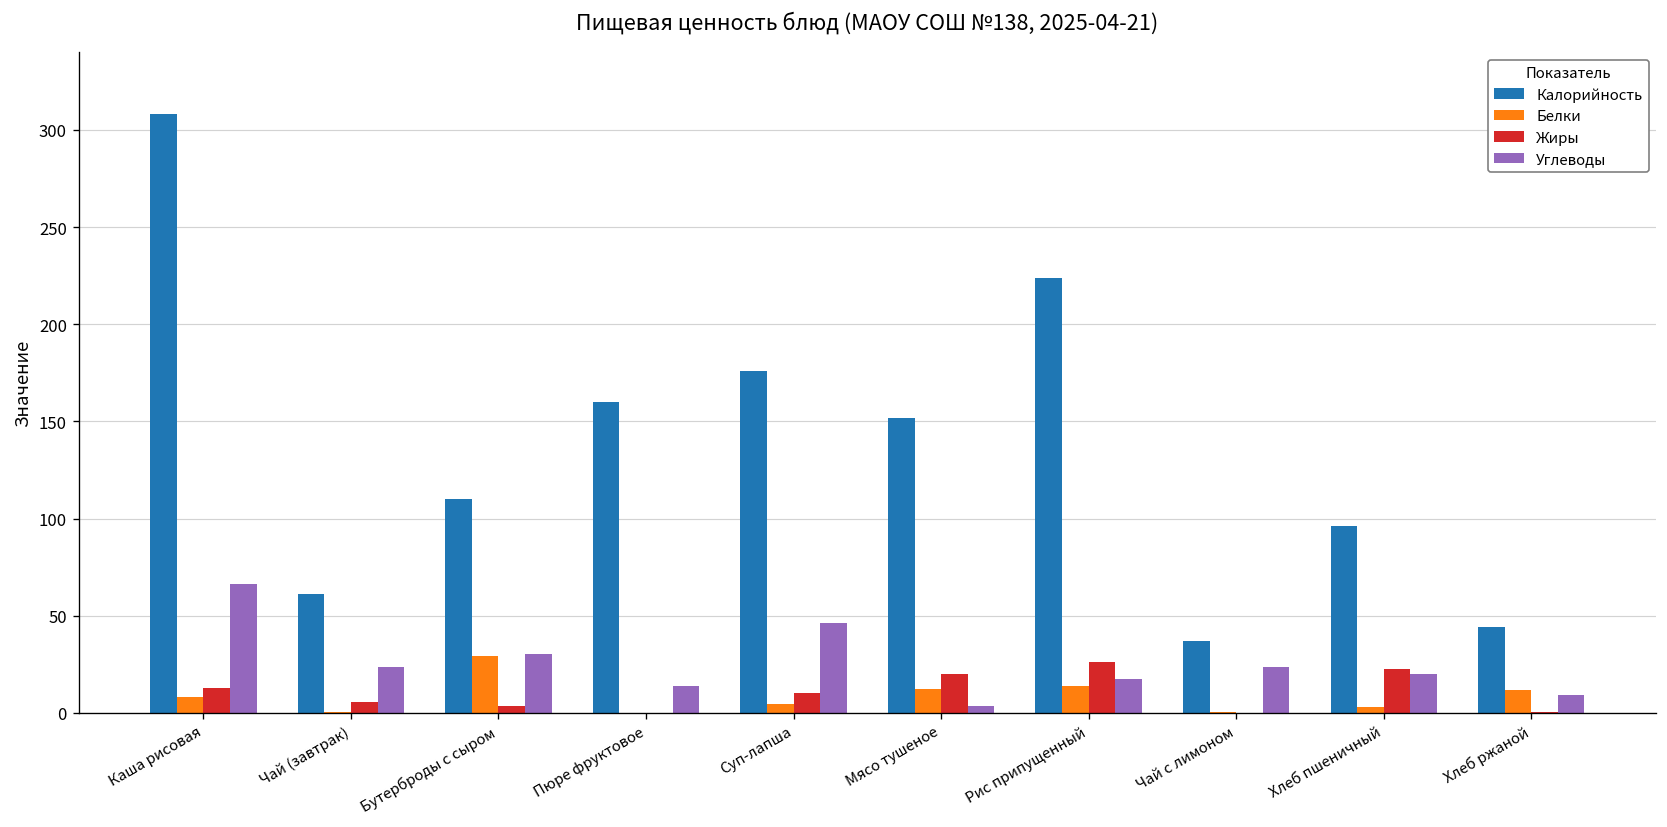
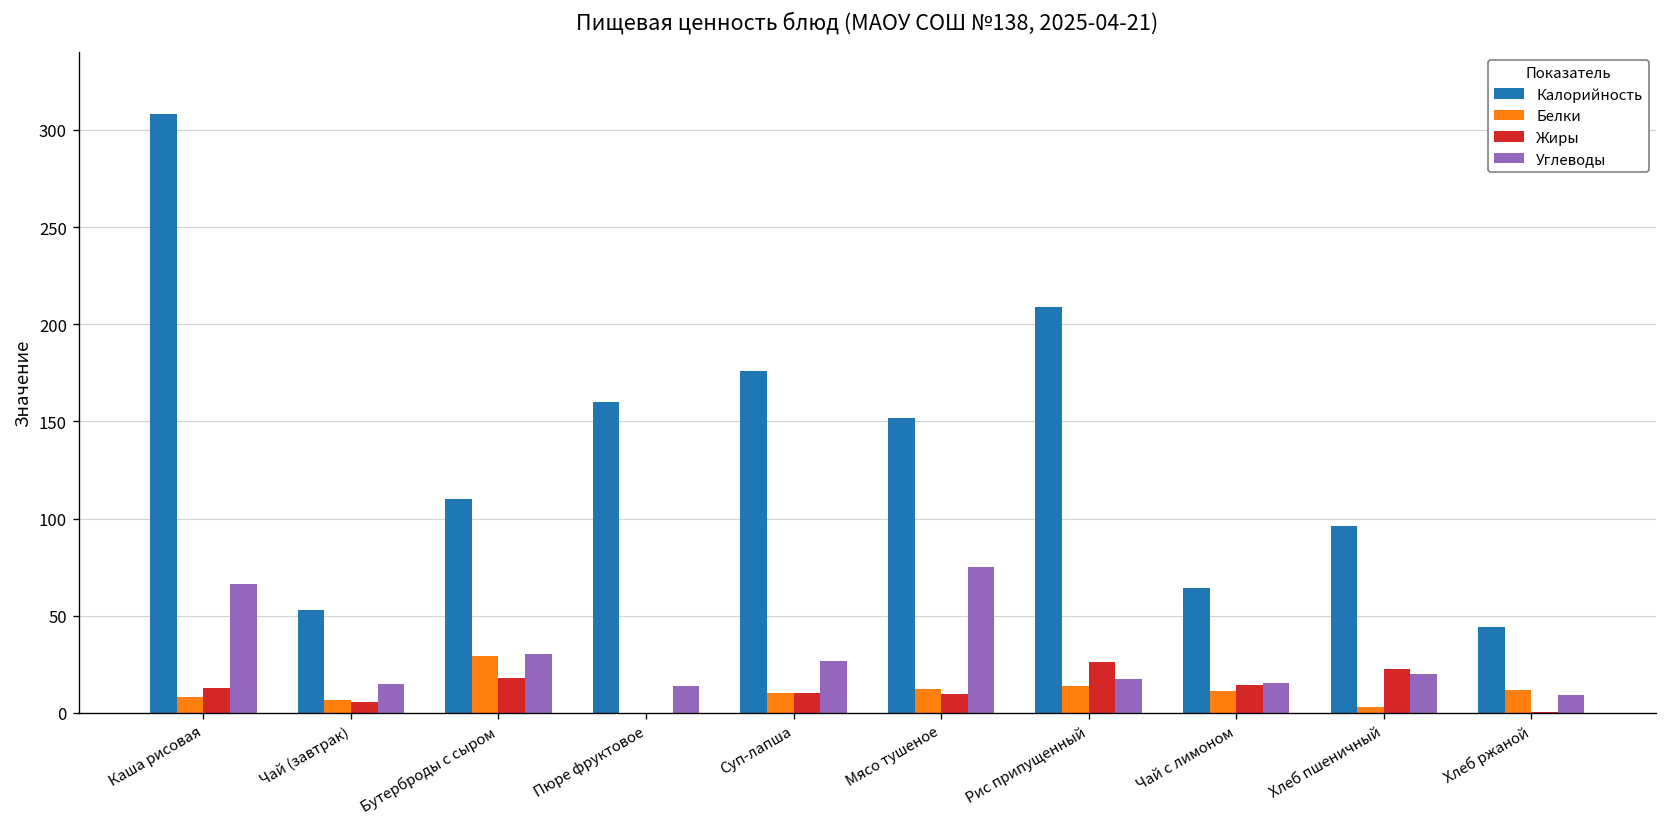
Калорийность, Чай (завтрак): 61 -> 53
Белки, Чай (завтрак): 0 -> 7
Углеводы, Чай (завтрак): 24 -> 15
Жиры, Бутерброды с сыром: 3 -> 18
Белки, Суп-лапша: 5 -> 10
Углеводы, Суп-лапша: 46 -> 27
Жиры, Мясо тушеное: 20 -> 10
Углеводы, Мясо тушеное: 4 -> 75
Калорийность, Рис припущенный: 224 -> 209
Калорийность, Чай с лимоном: 37 -> 64
Белки, Чай с лимоном: 0 -> 11
Жиры, Чай с лимоном: 0 -> 14
Углеводы, Чай с лимоном: 23 -> 15
